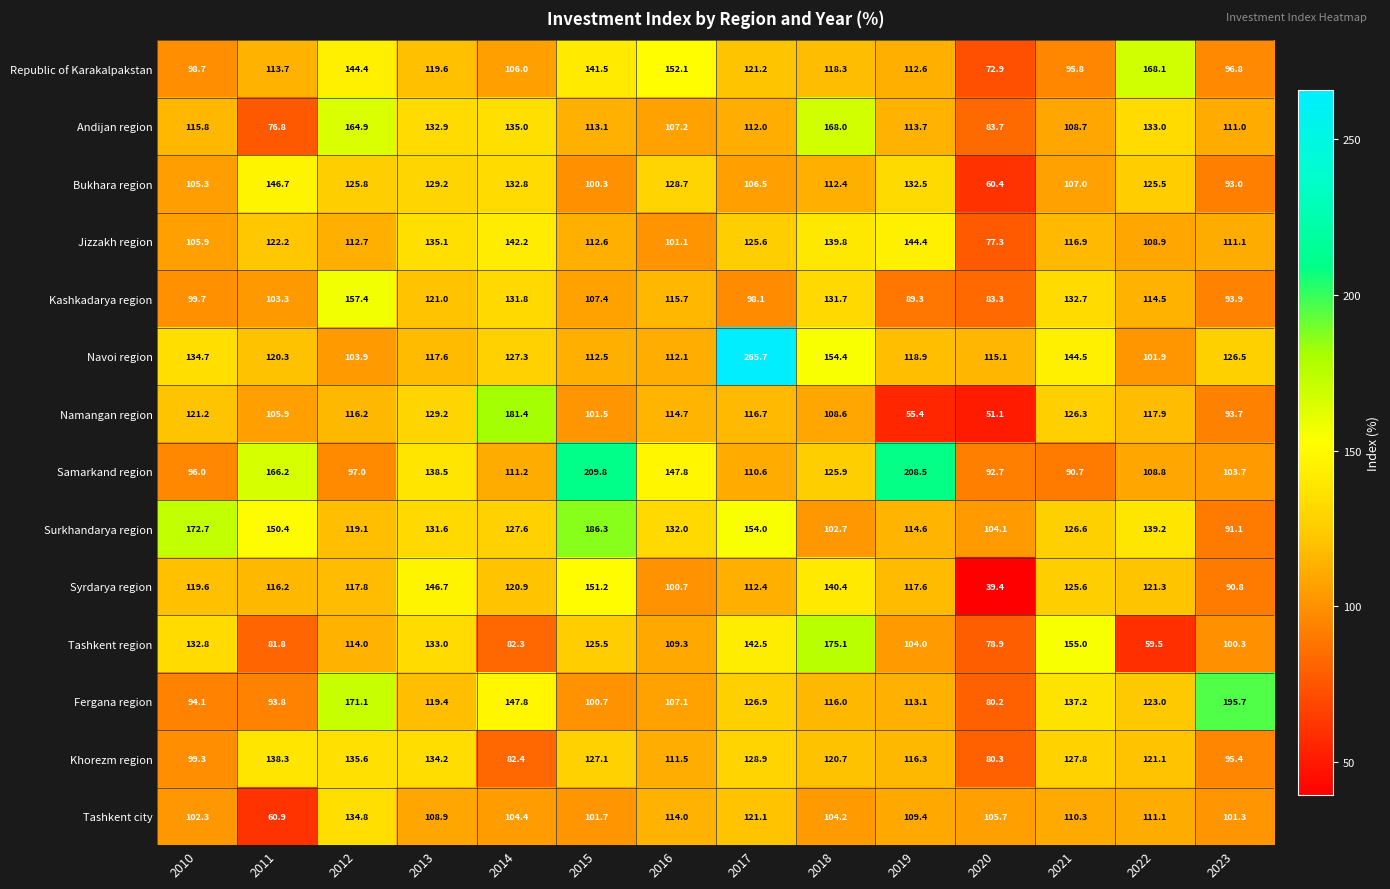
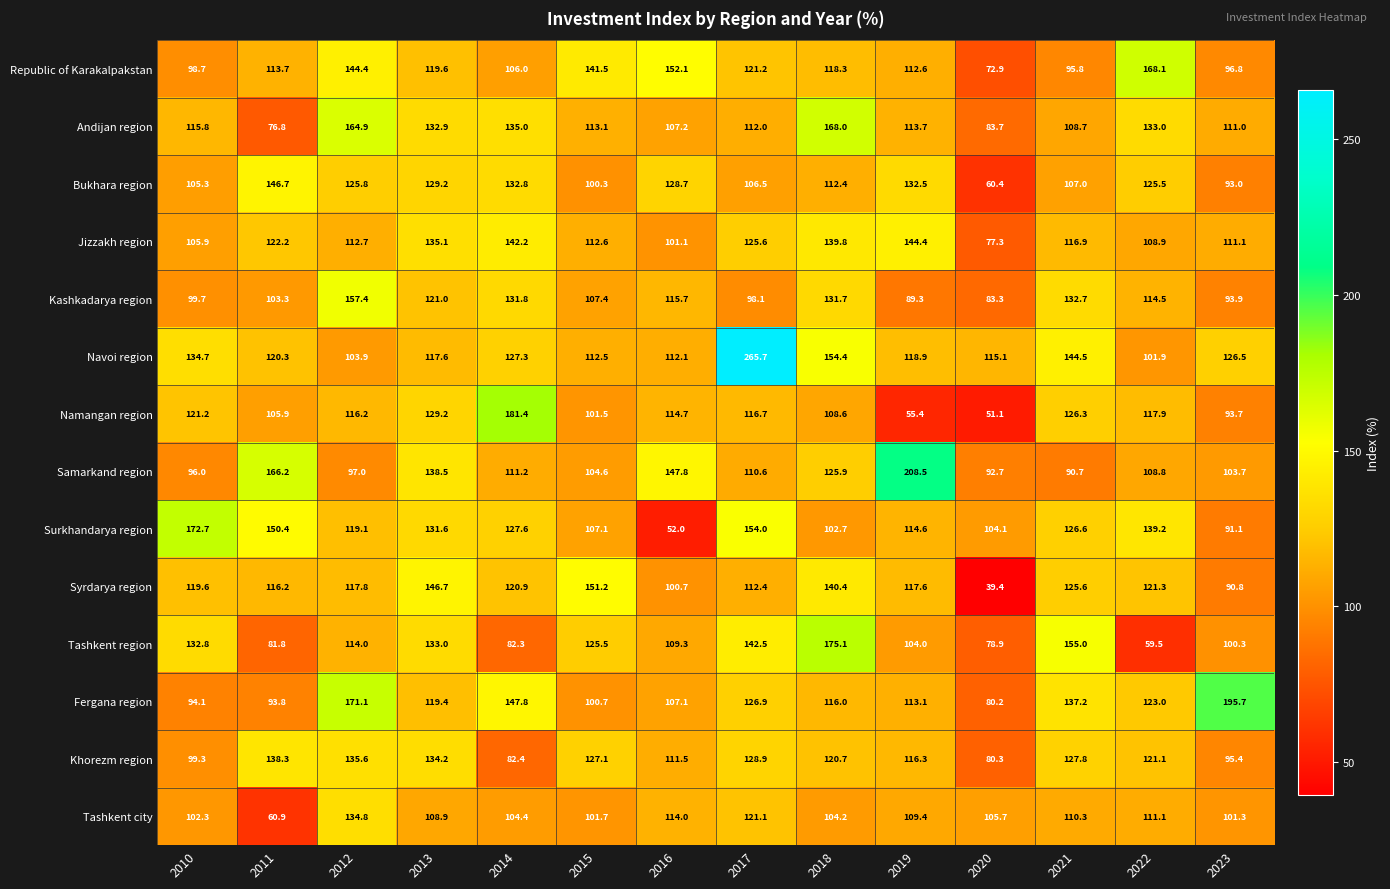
Samarkand region, 2015: 209.8 -> 104.6
Surkhandarya region, 2015: 186.3 -> 107.1
Surkhandarya region, 2016: 132.0 -> 52.0
